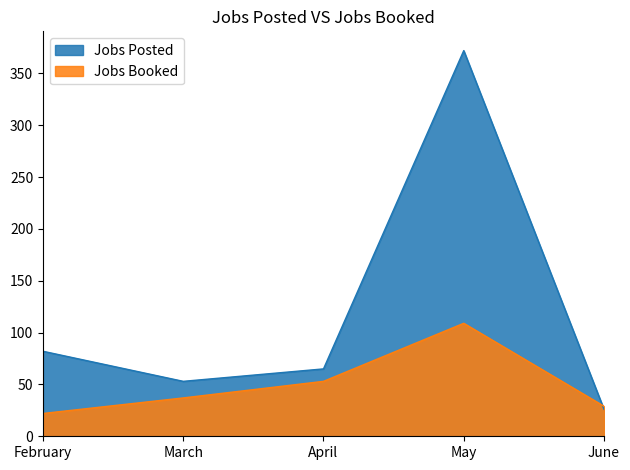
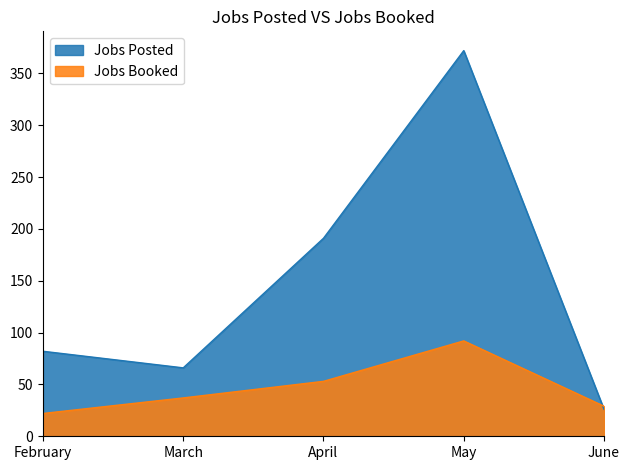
Jobs Posted, March: 53 -> 66
Jobs Posted, April: 65 -> 191
Jobs Booked, May: 109 -> 92
